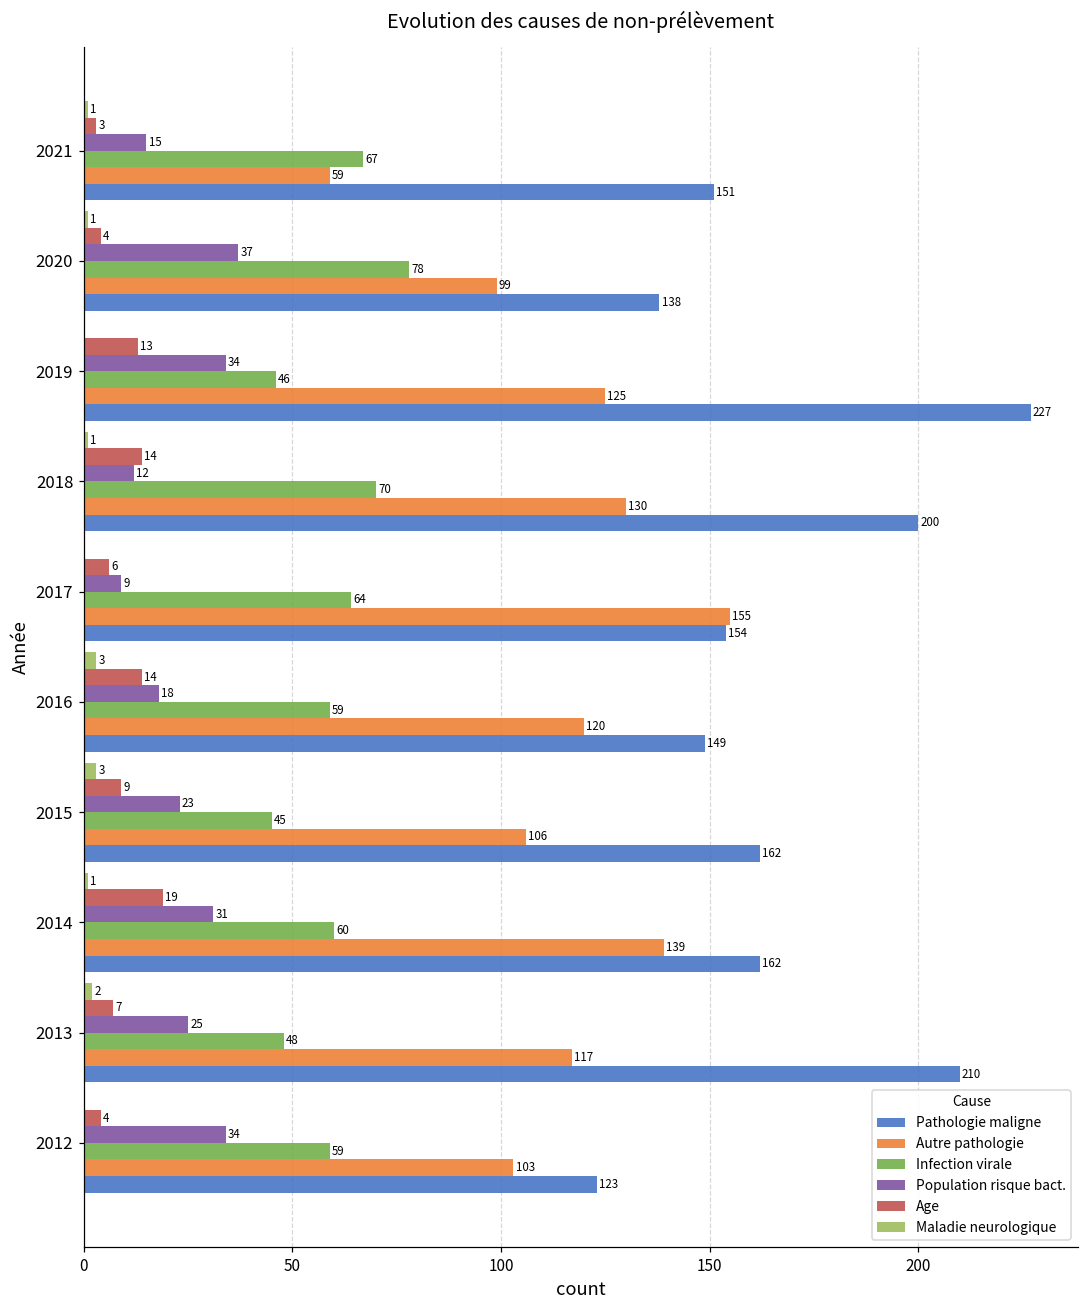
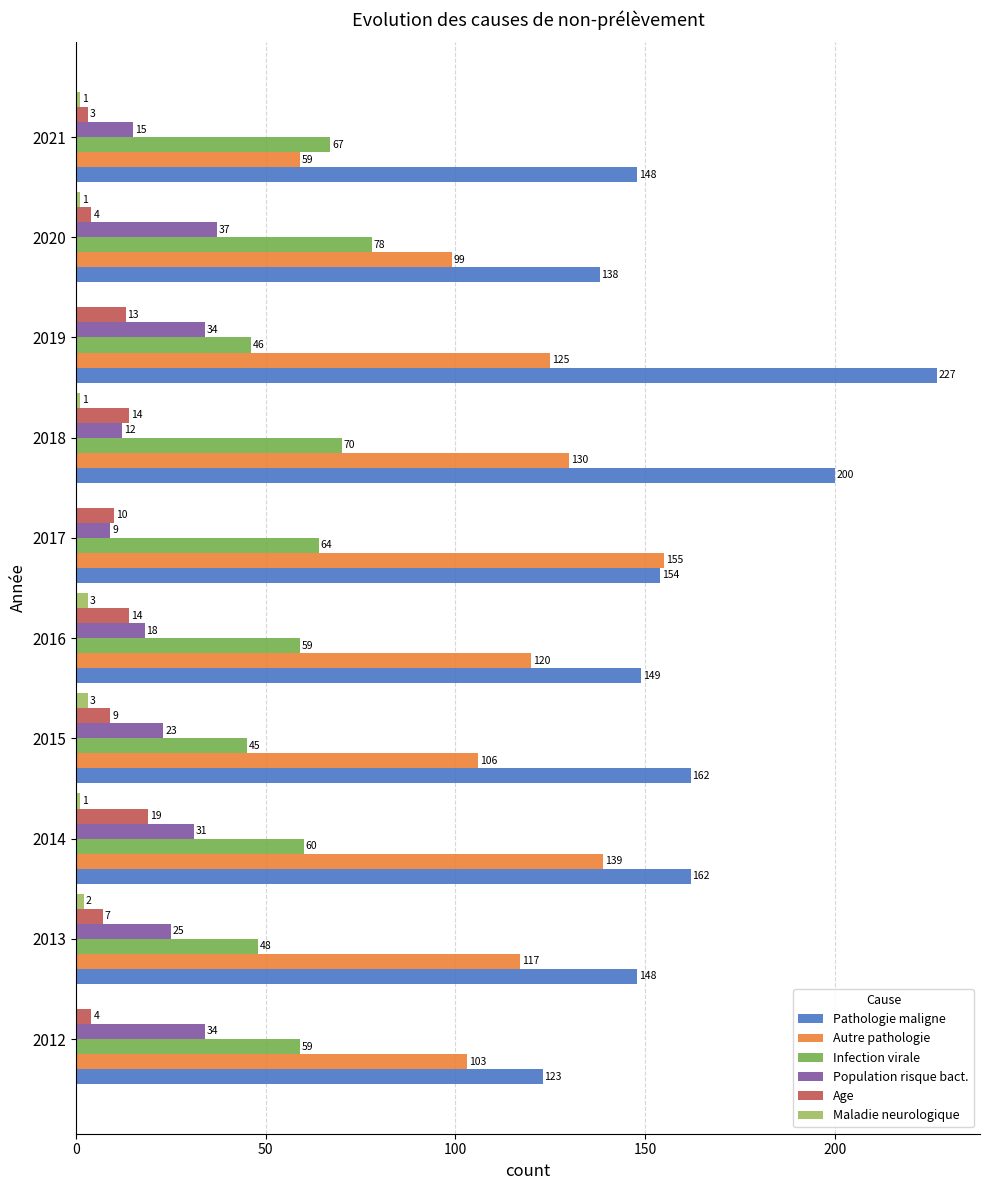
Pathologie maligne, 2021: 151 -> 148
Age, 2017: 6 -> 10
Pathologie maligne, 2013: 210 -> 148
